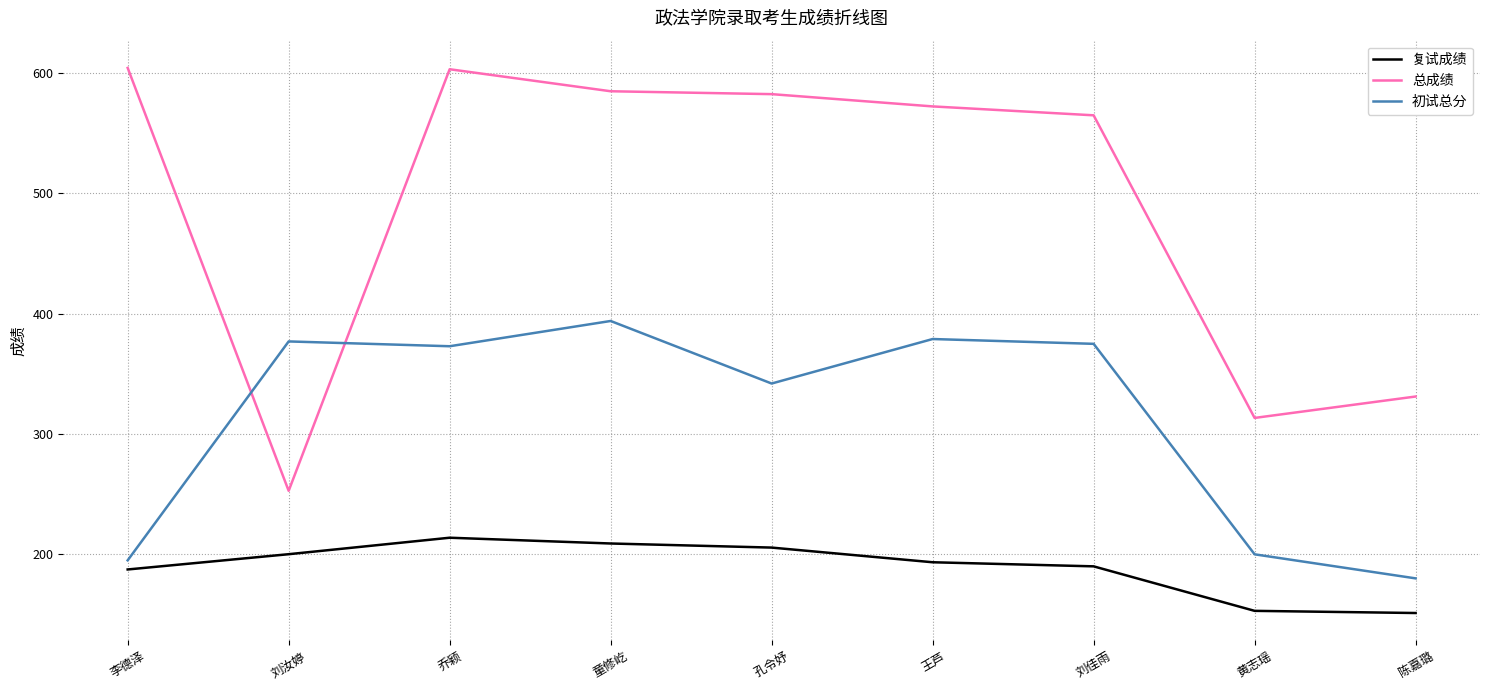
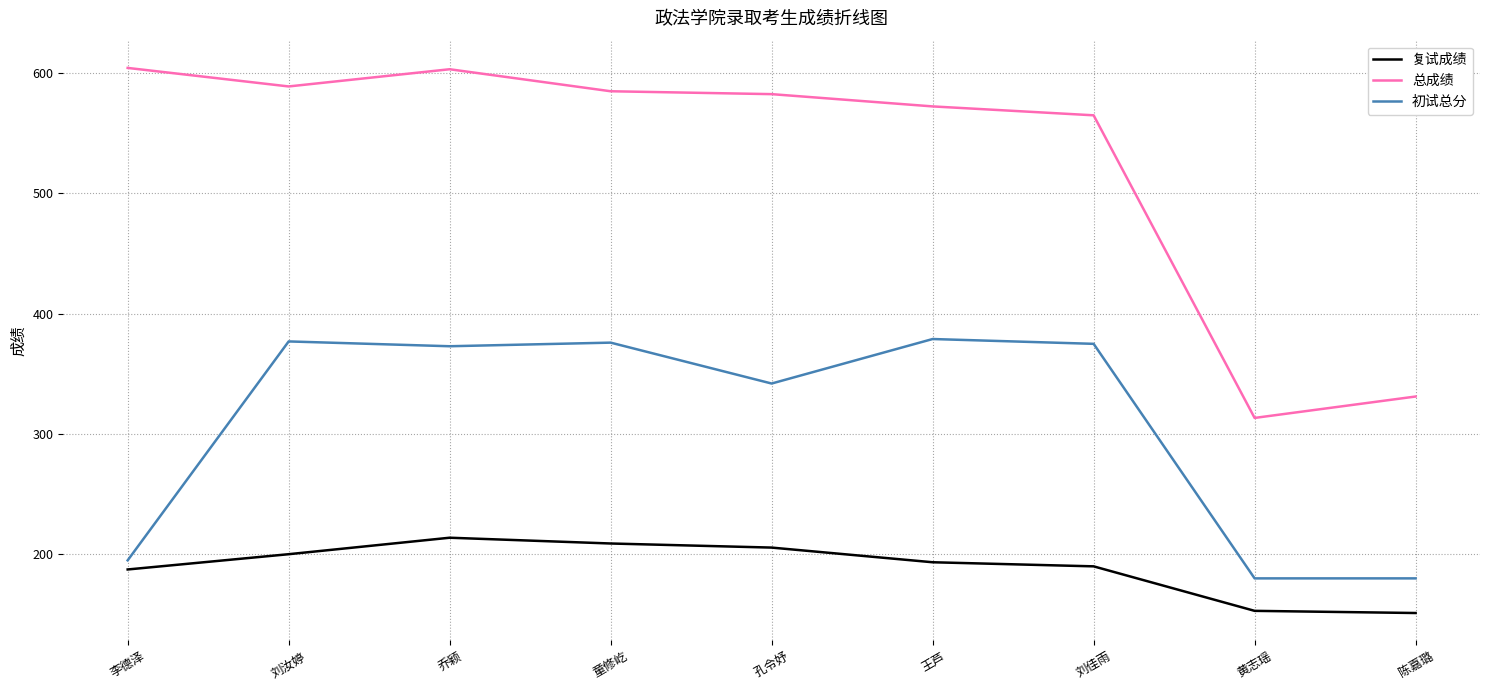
总成绩, 刘汝婷: 253 -> 589
初试总分, 童修屹: 394 -> 376
初试总分, 黄志瑶: 200 -> 180
